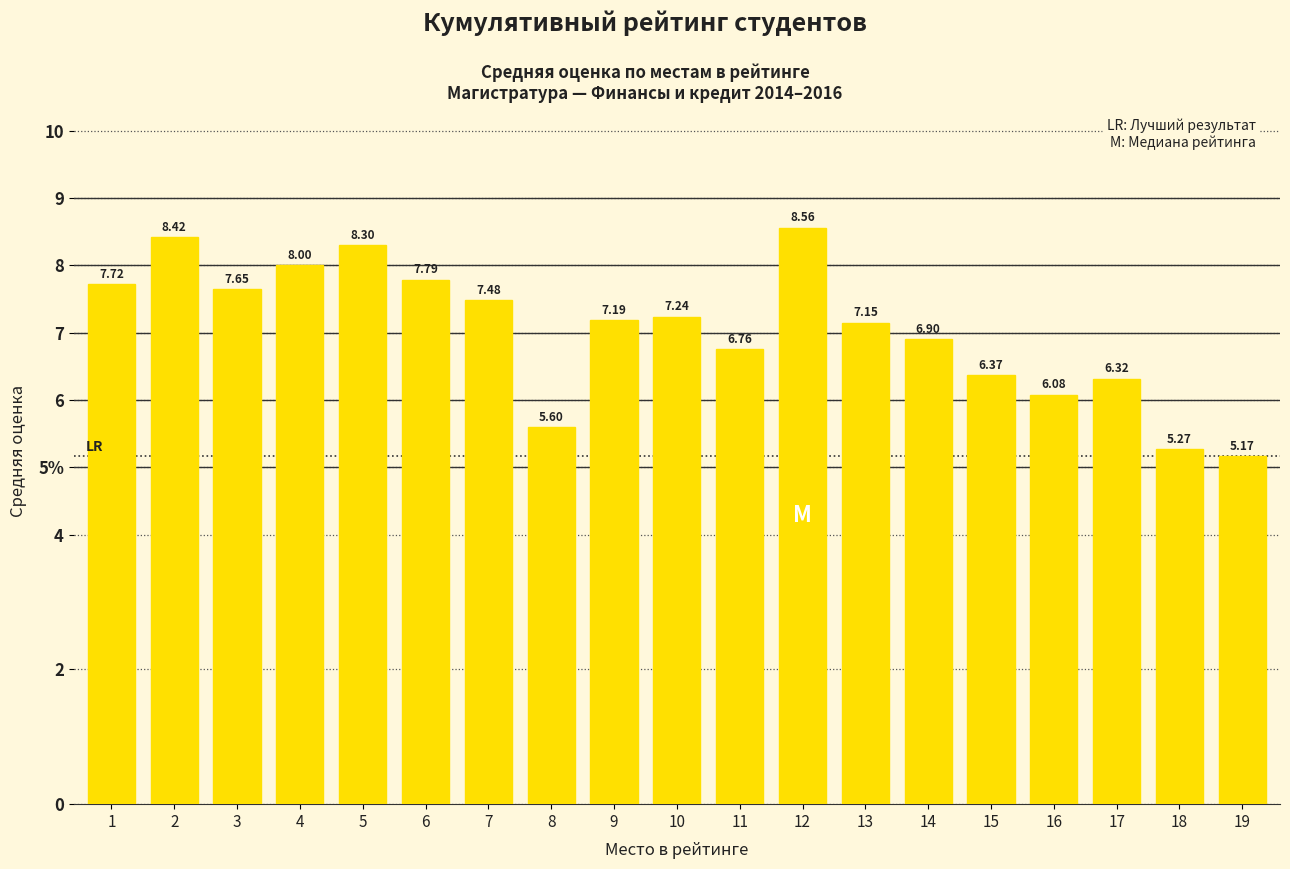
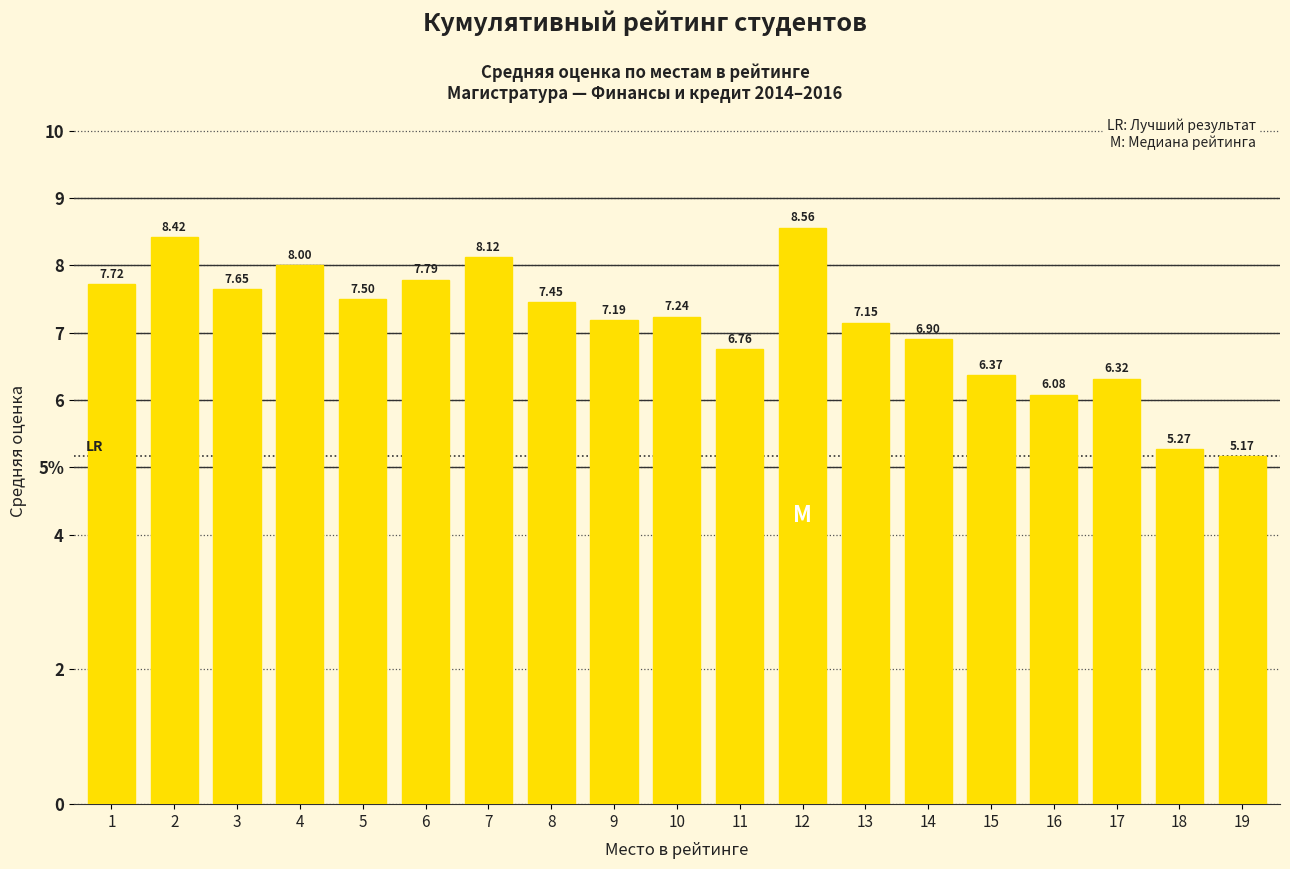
5: 8.30 -> 7.50
7: 7.48 -> 8.12
8: 5.60 -> 7.45
